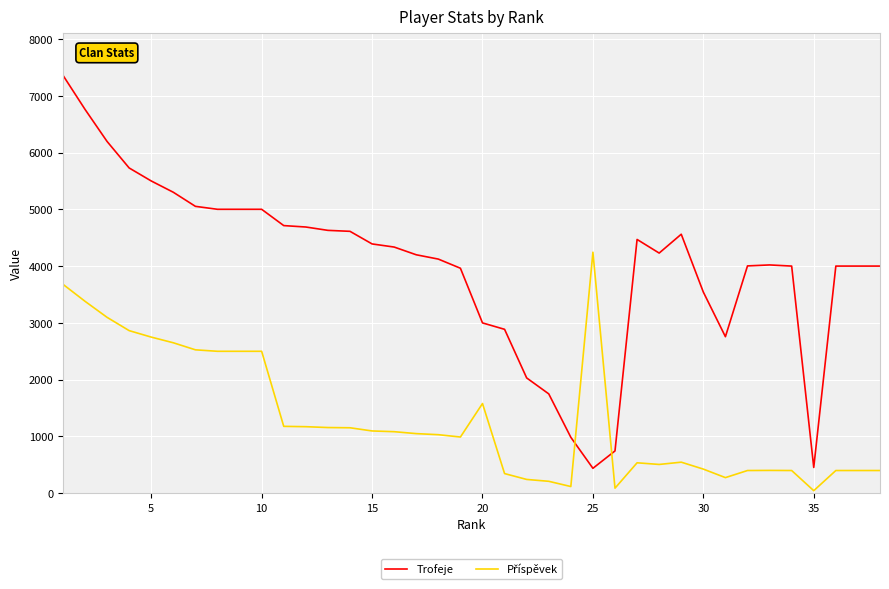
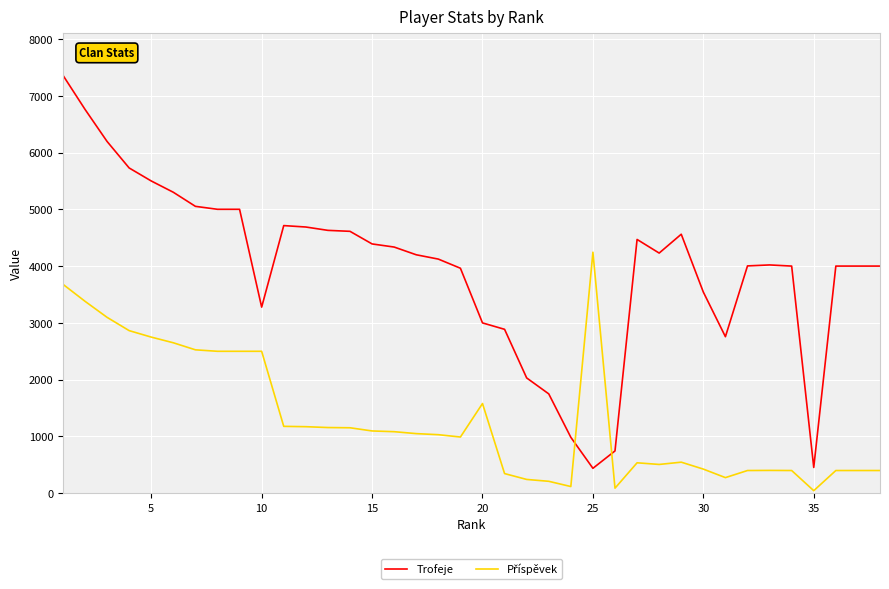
Trofeje, 10: 5000 -> 3300
